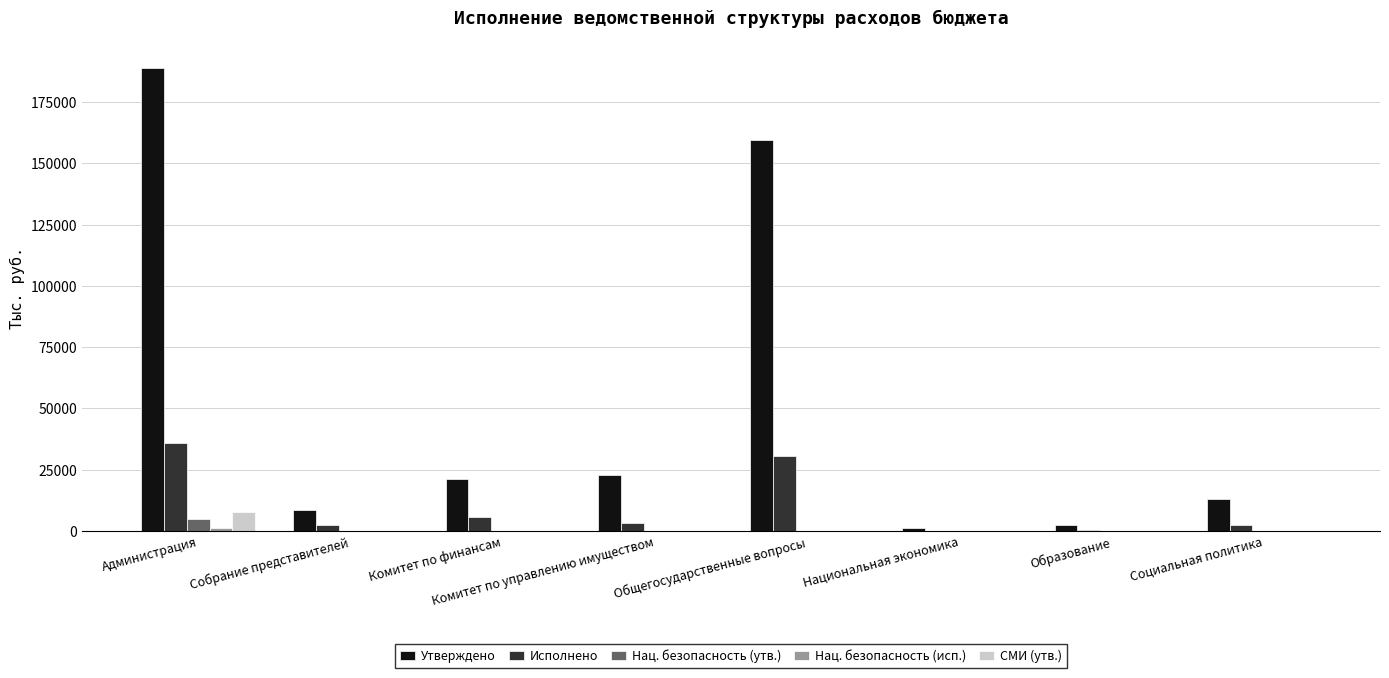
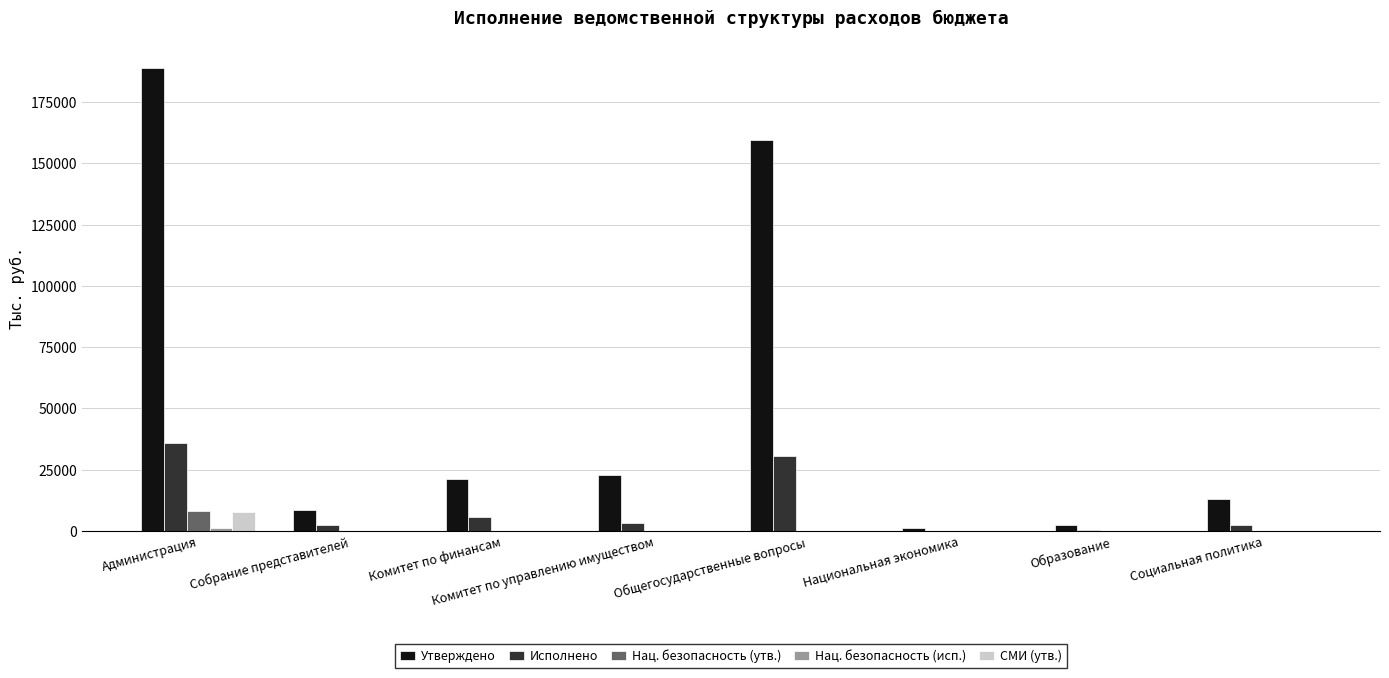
Нац. безопасность (утв.), Администрация: 5000 -> 8000
